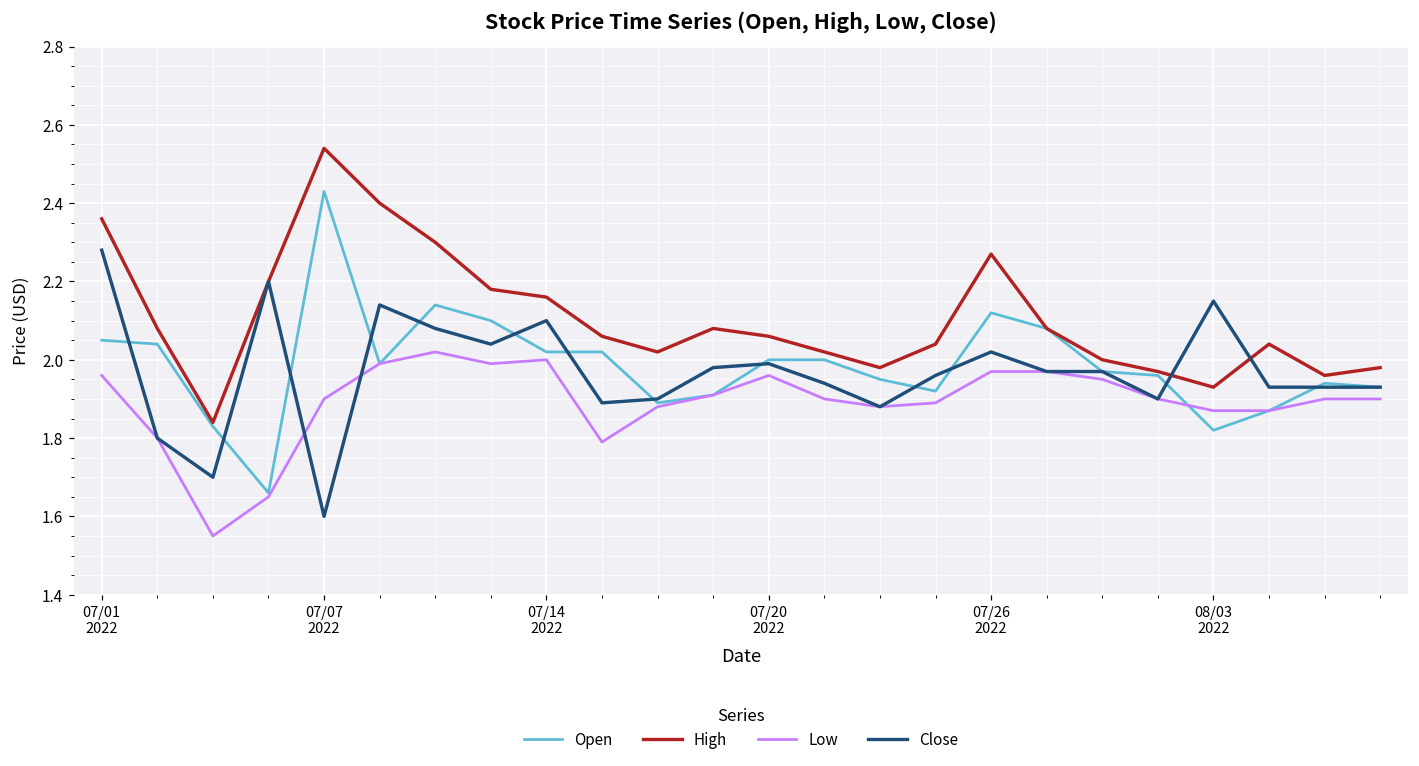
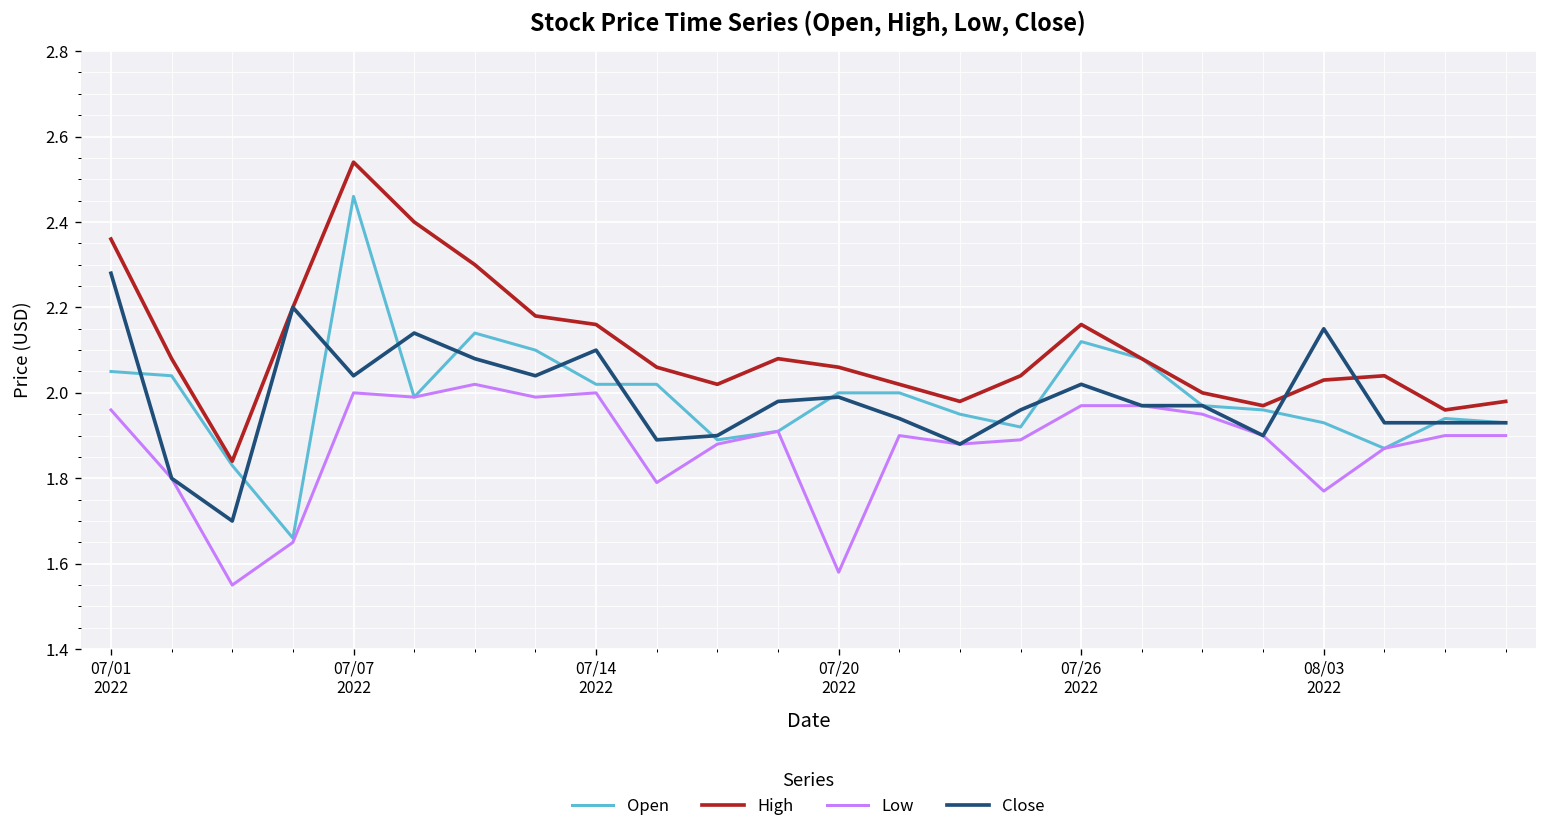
Open, 07/07 2022: 2.43 -> 2.46
Low, 07/07 2022: 1.9 -> 2.0
Close, 07/07 2022: 1.60 -> 2.04
Low, 07/20 2022: 1.96 -> 1.58
High, 07/26 2022: 2.27 -> 2.16
Open, 08/03 2022: 1.82 -> 1.93
High, 08/03 2022: 1.93 -> 2.03
Low, 08/03 2022: 1.87 -> 1.77
